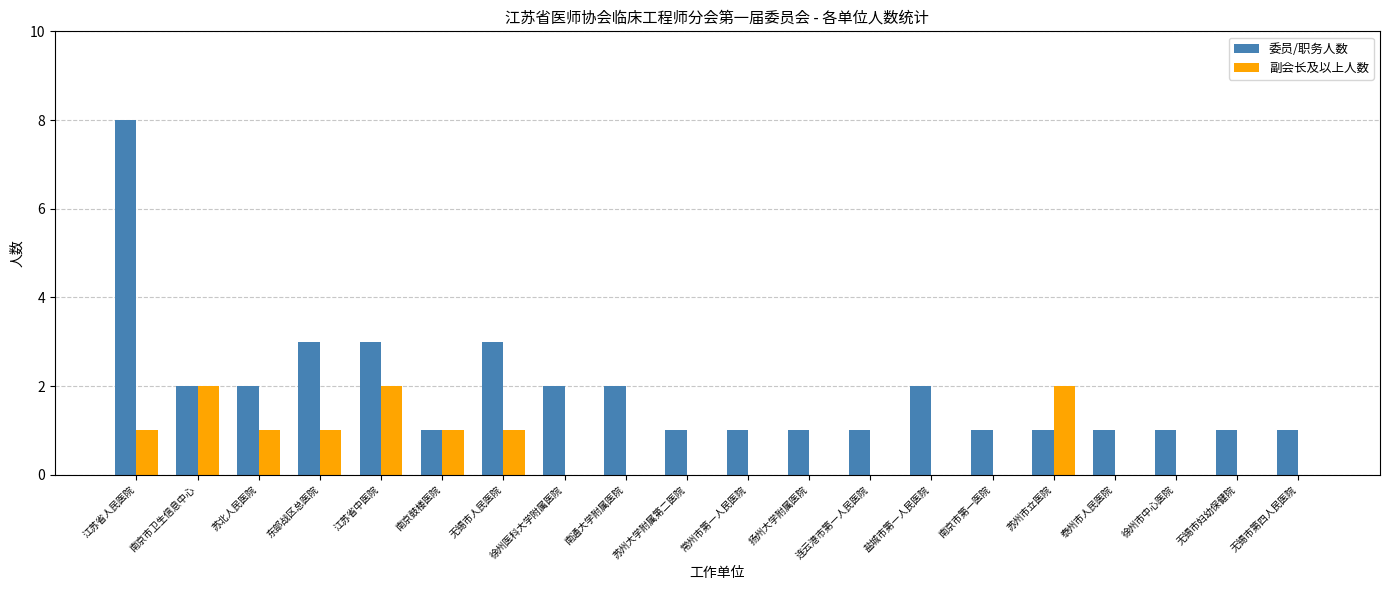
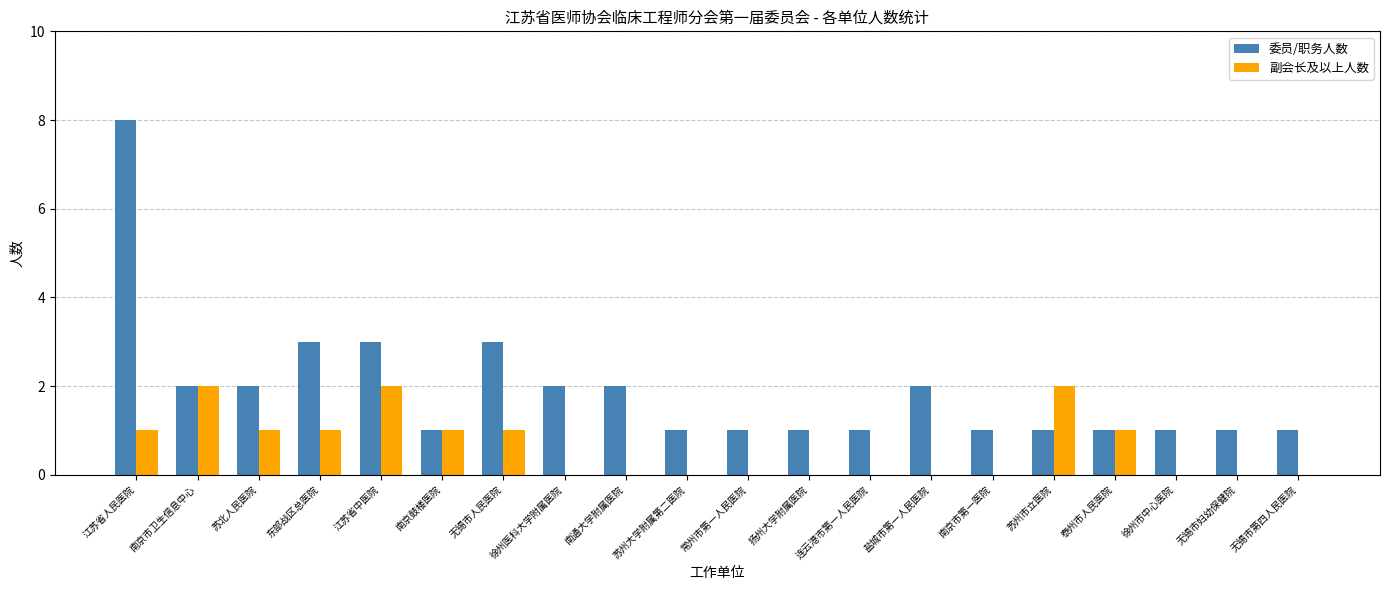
副会长及以上人数, 泰州市人民医院: 0 -> 1
